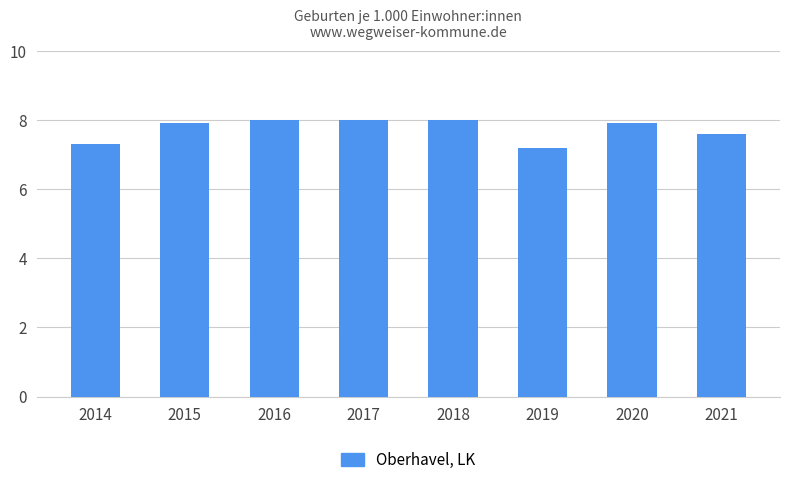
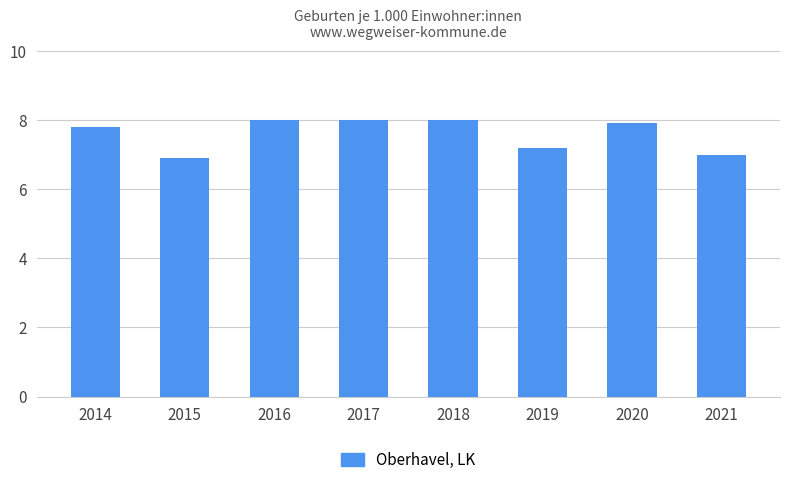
2014: 7.3 -> 7.8
2015: 7.9 -> 6.9
2021: 7.6 -> 7.0
